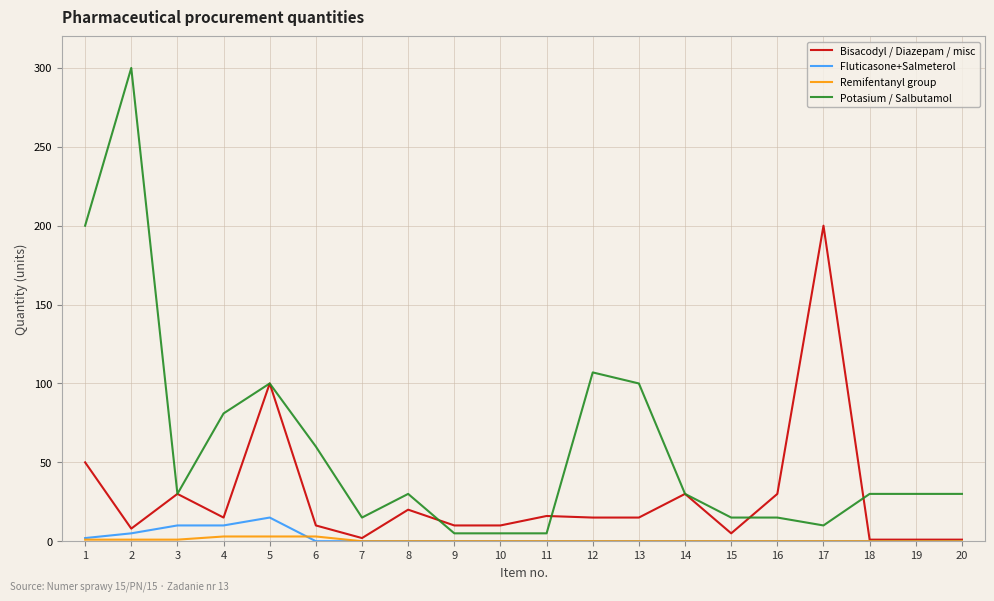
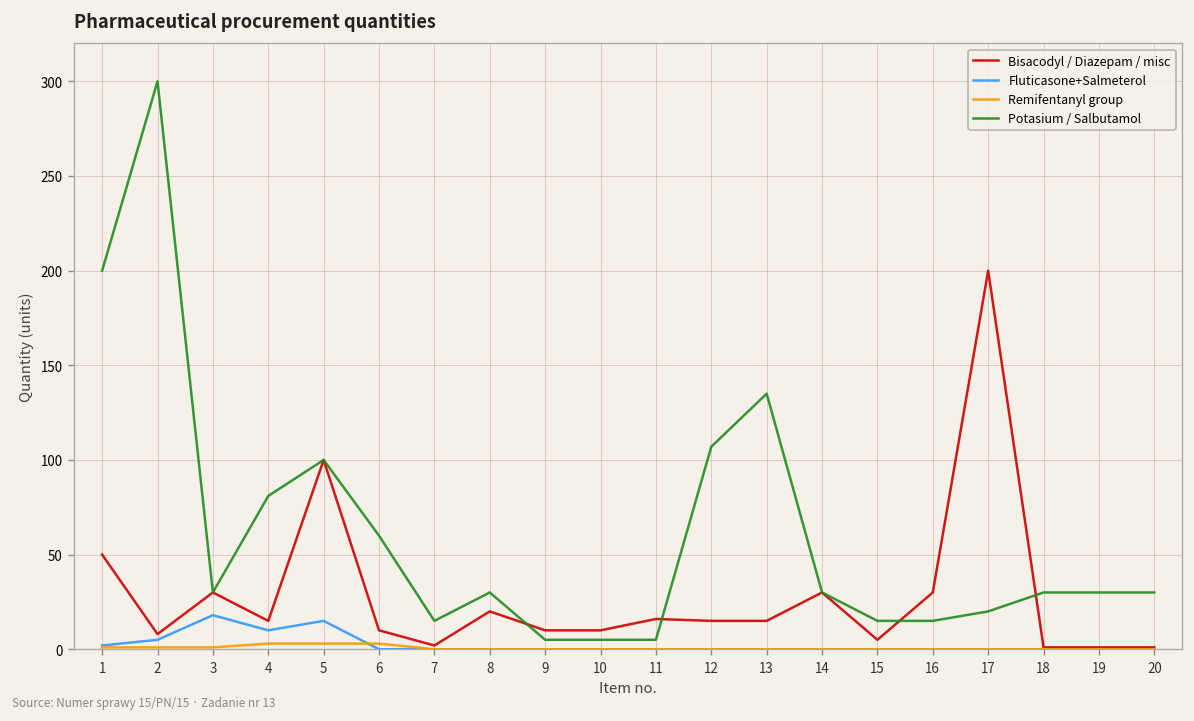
Fluticasone+Salmeterol, 3: 10 -> 18
Potasium / Salbutamol, 13: 100 -> 135
Potasium / Salbutamol, 17: 10 -> 20
